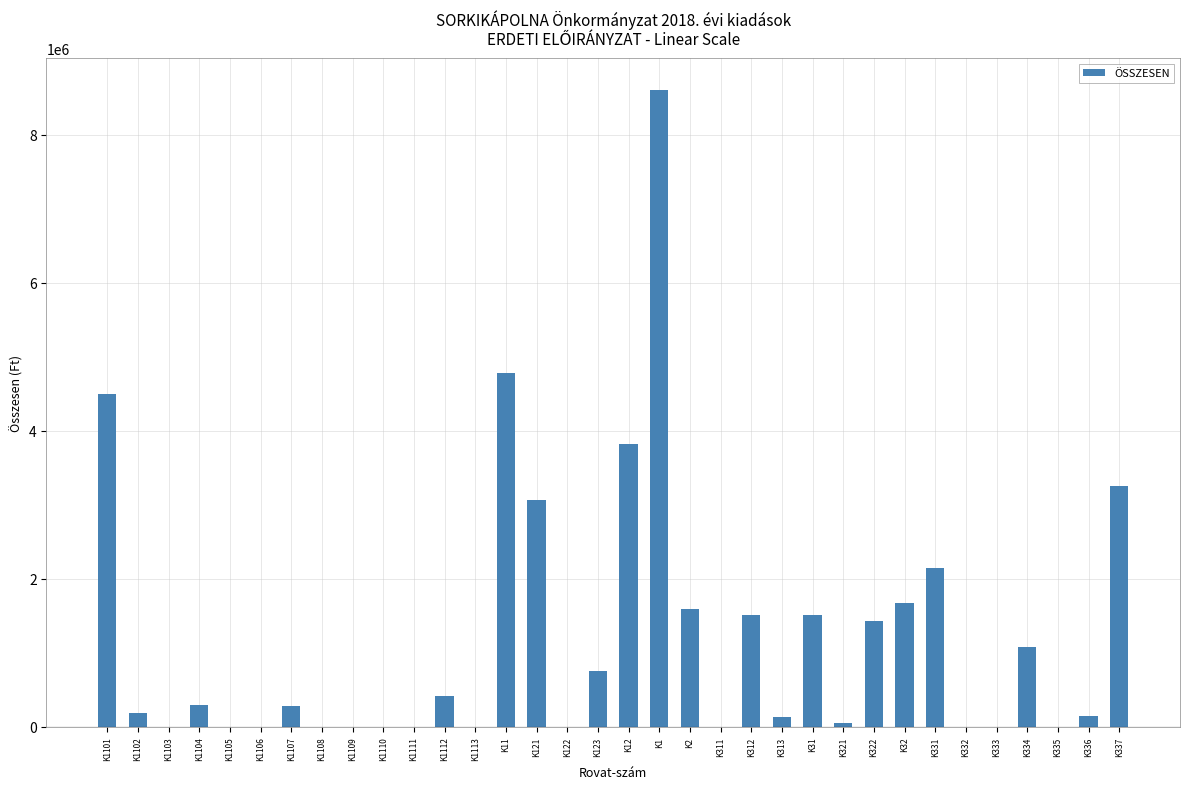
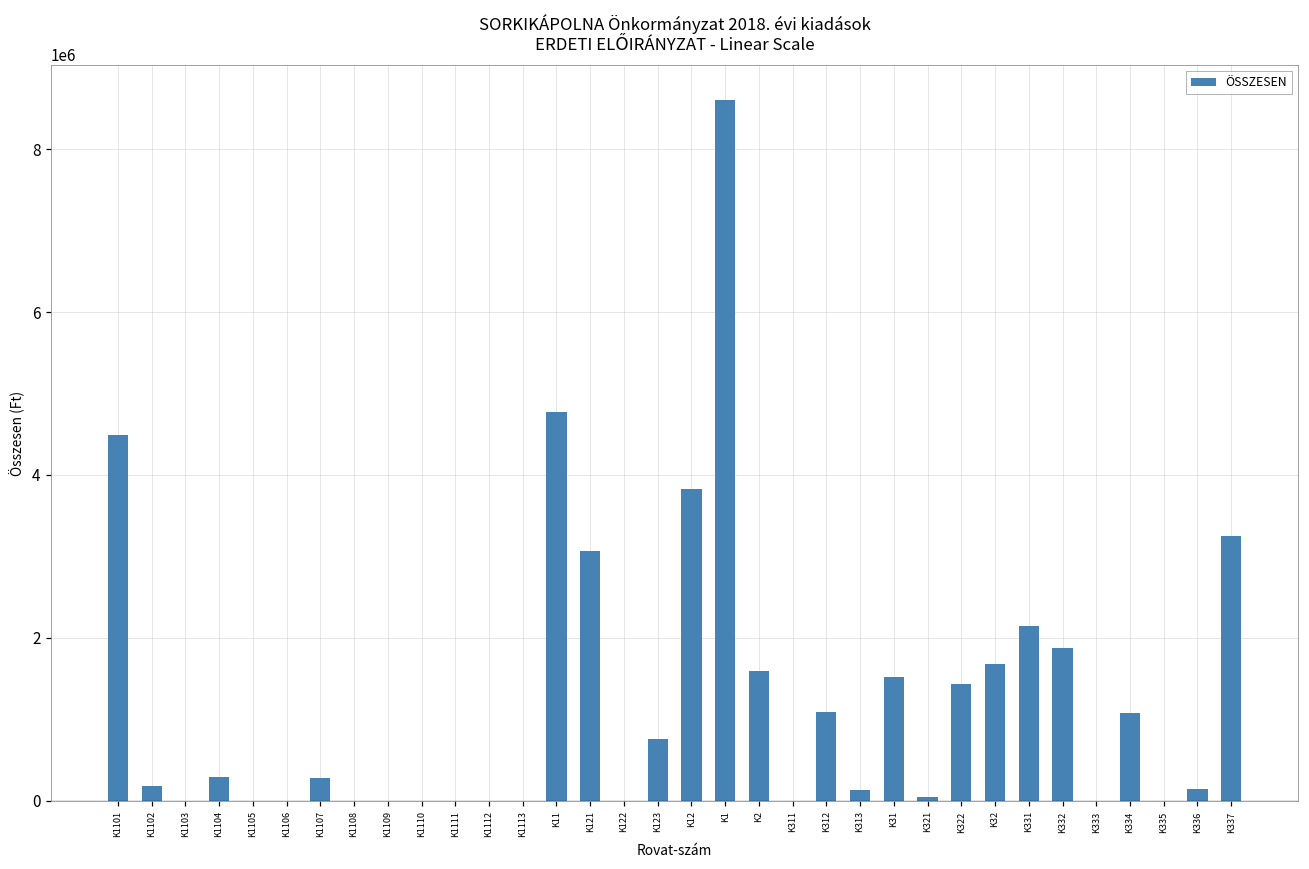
K1112: 400000 -> 0
K312: 1500000 -> 1100000
K332: 0 -> 1900000
